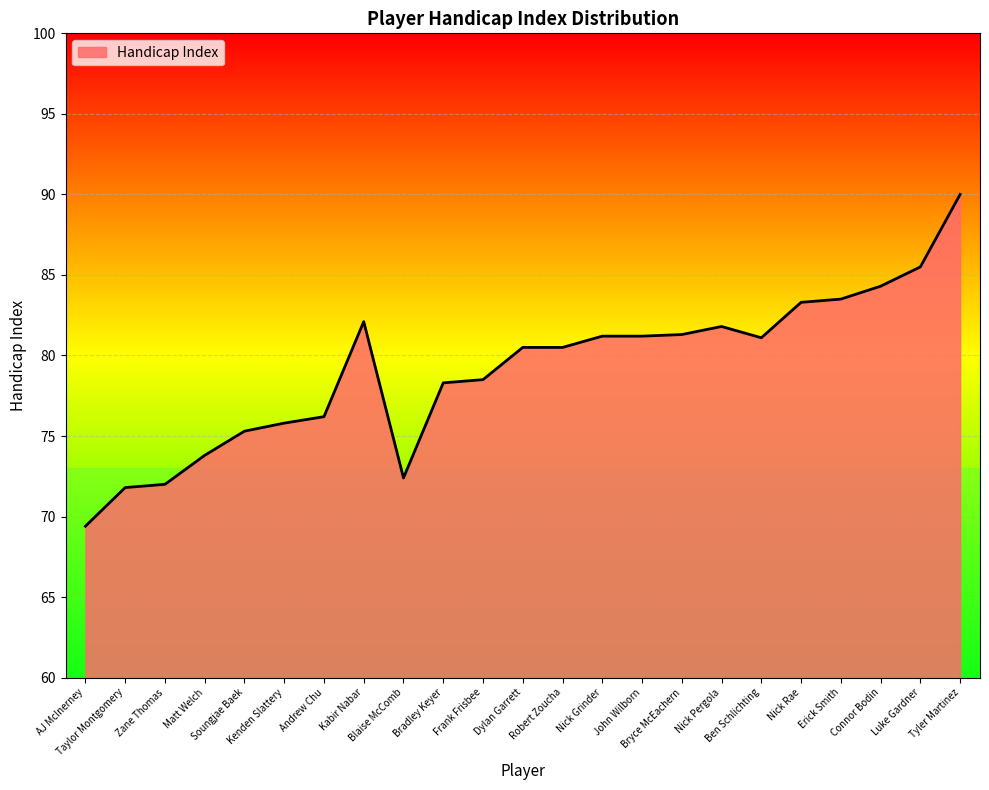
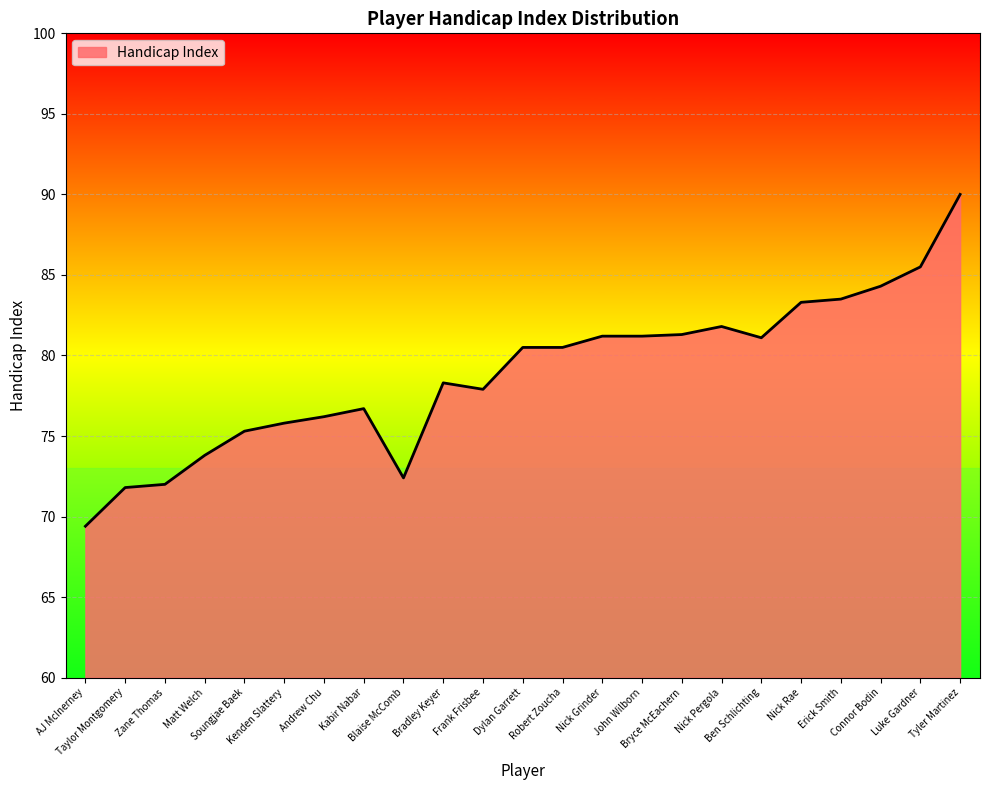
Kabir Nabar: 82.1 -> 76.7
Frank Frisbee: 78.5 -> 77.9
